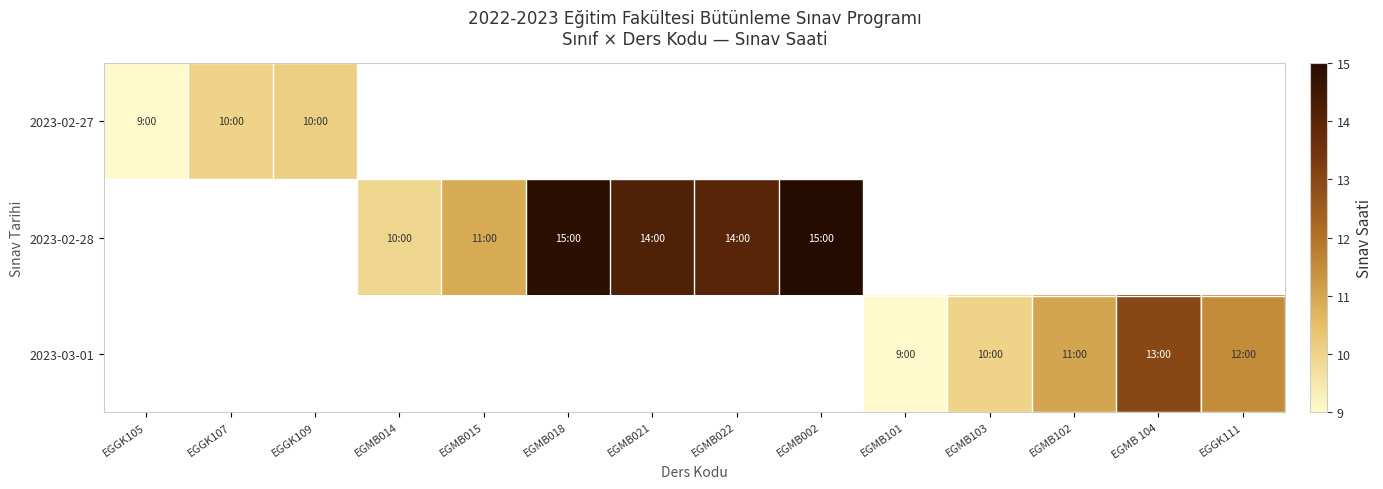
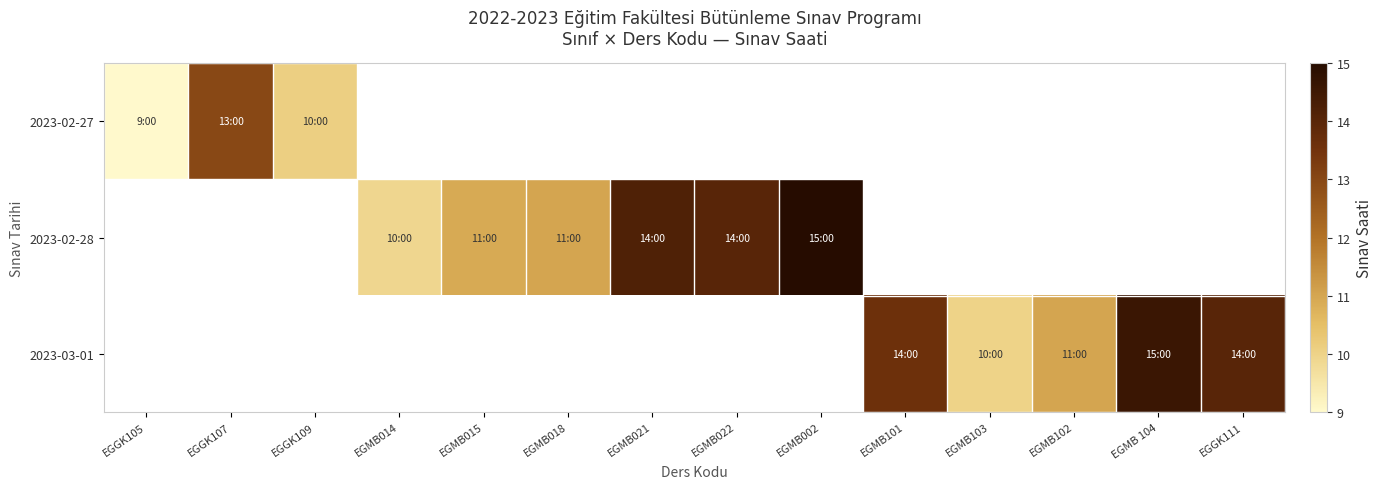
2023-02-27, EGGK107: 10:00 -> 13:00
2023-02-28, EGMB018: 15:00 -> 11:00
2023-03-01, EGMB101: 9:00 -> 14:00
2023-03-01, EGMB 104: 13:00 -> 15:00
2023-03-01, EGGK111: 12:00 -> 14:00
